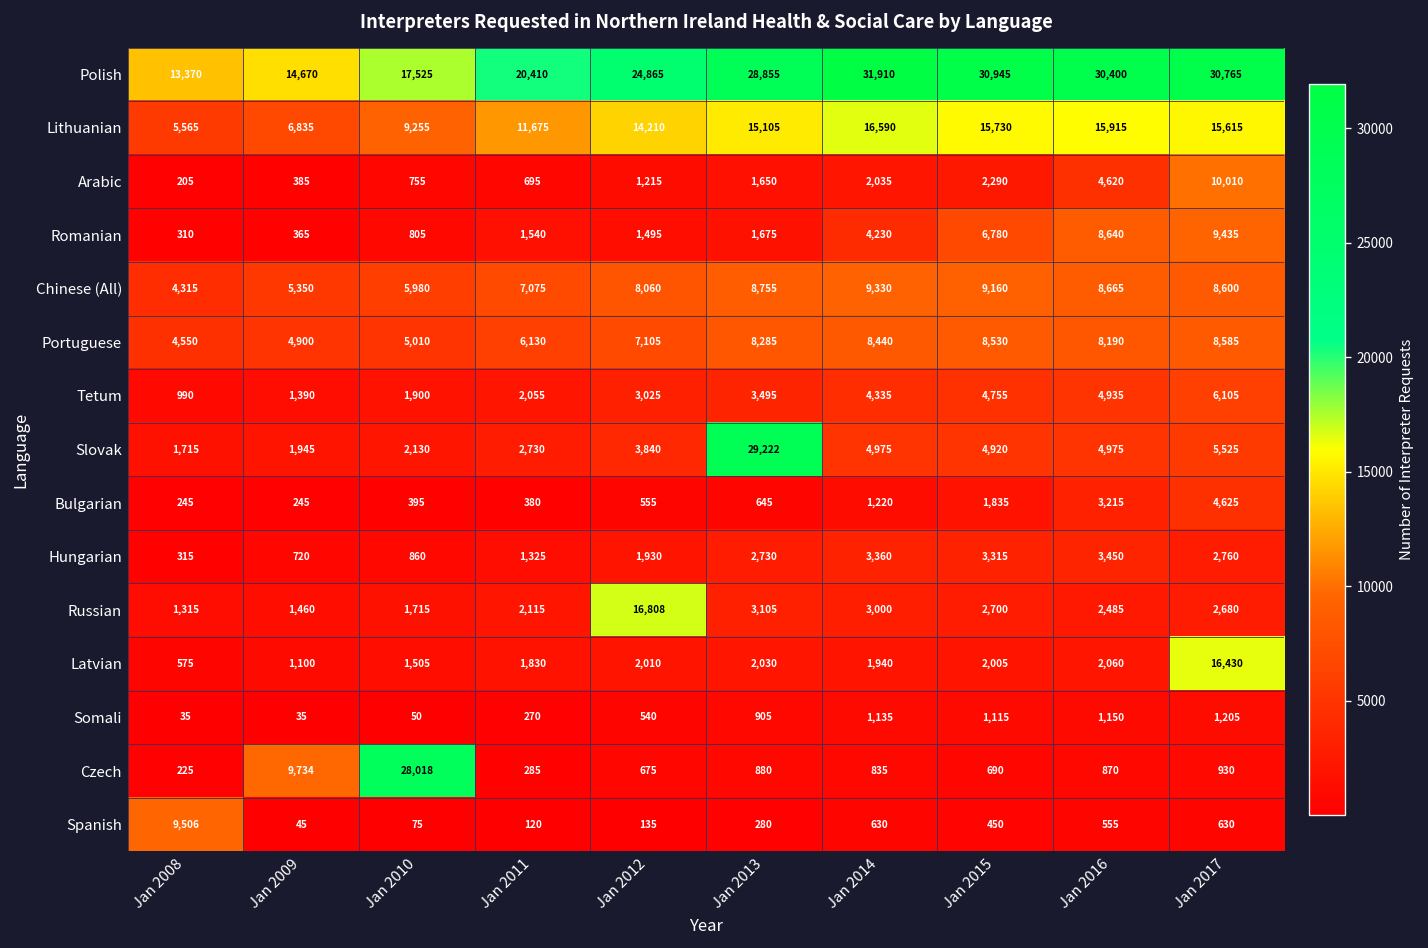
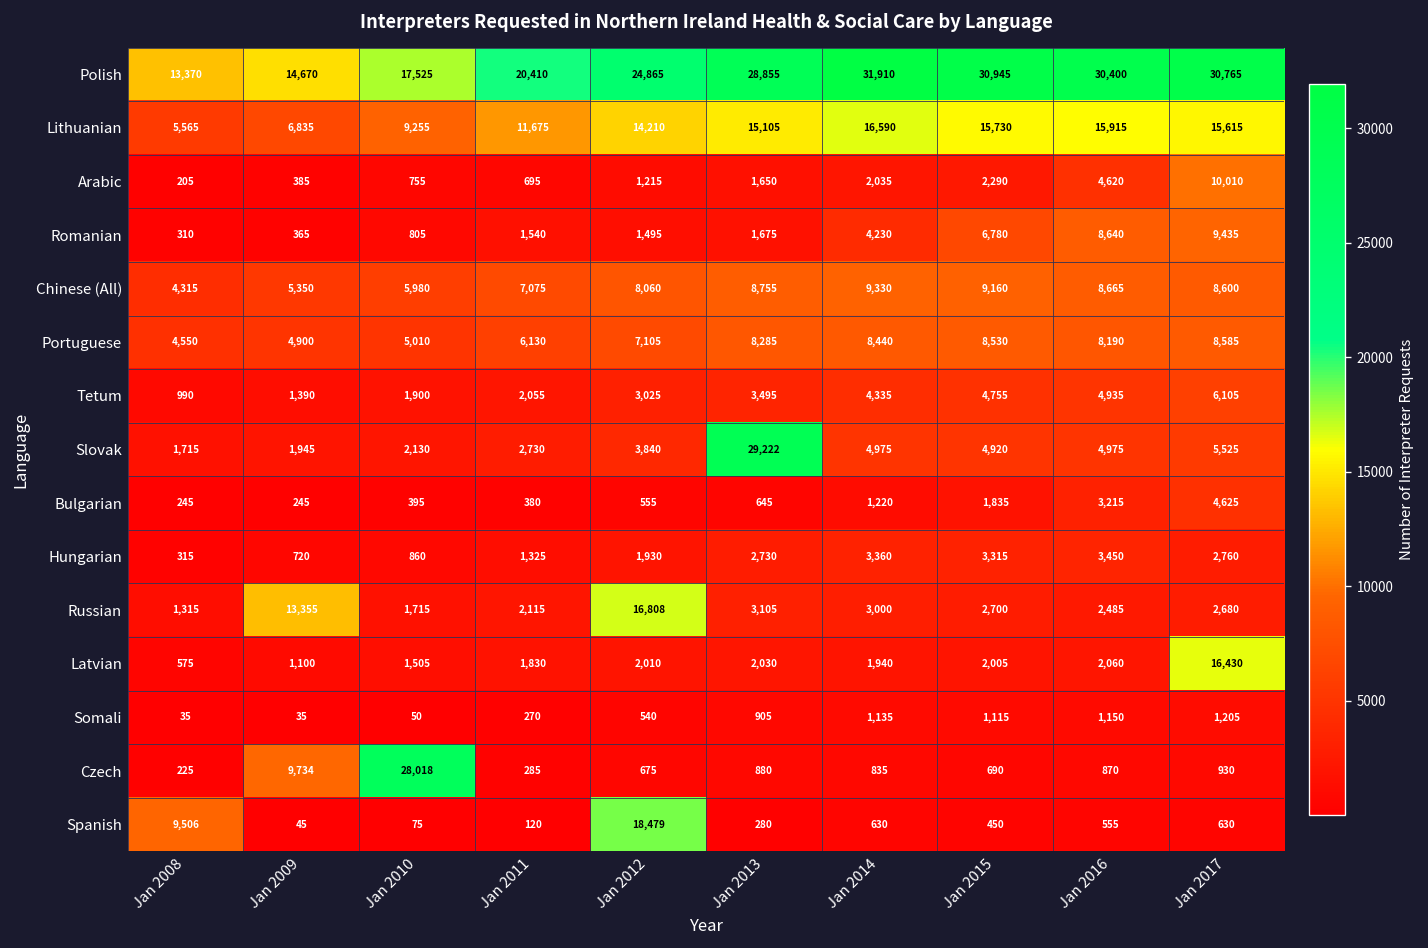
Russian, Jan 2009: 1,460 -> 13,355
Spanish, Jan 2012: 135 -> 18,479
